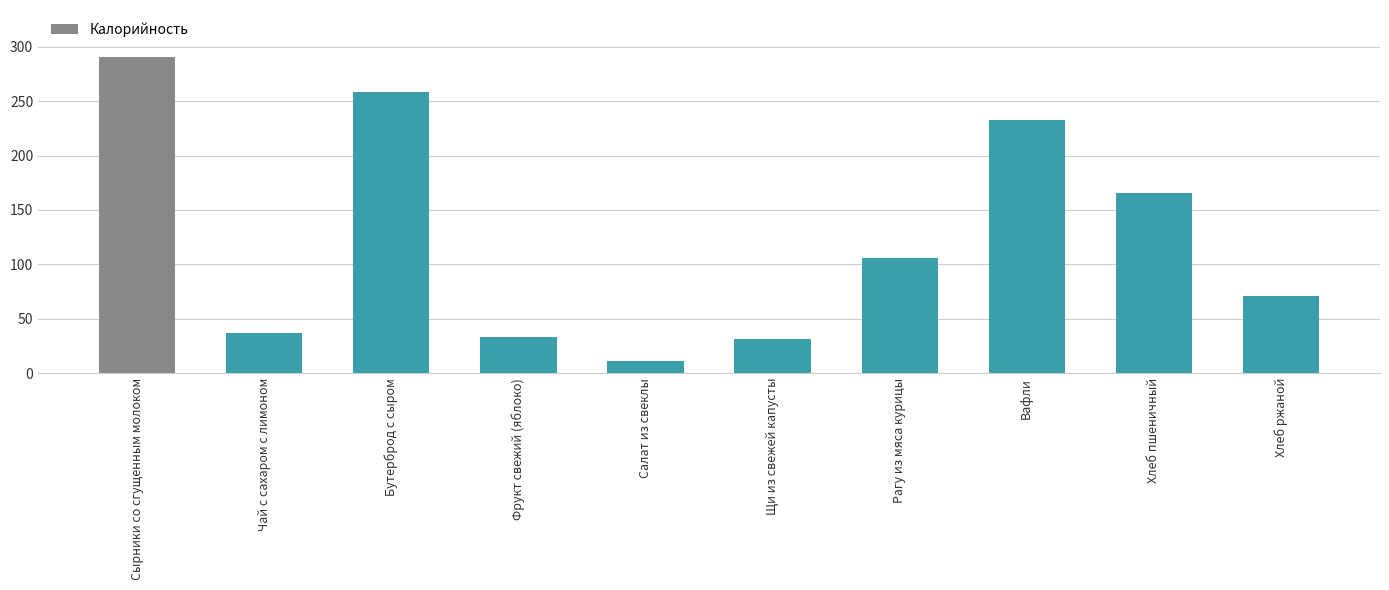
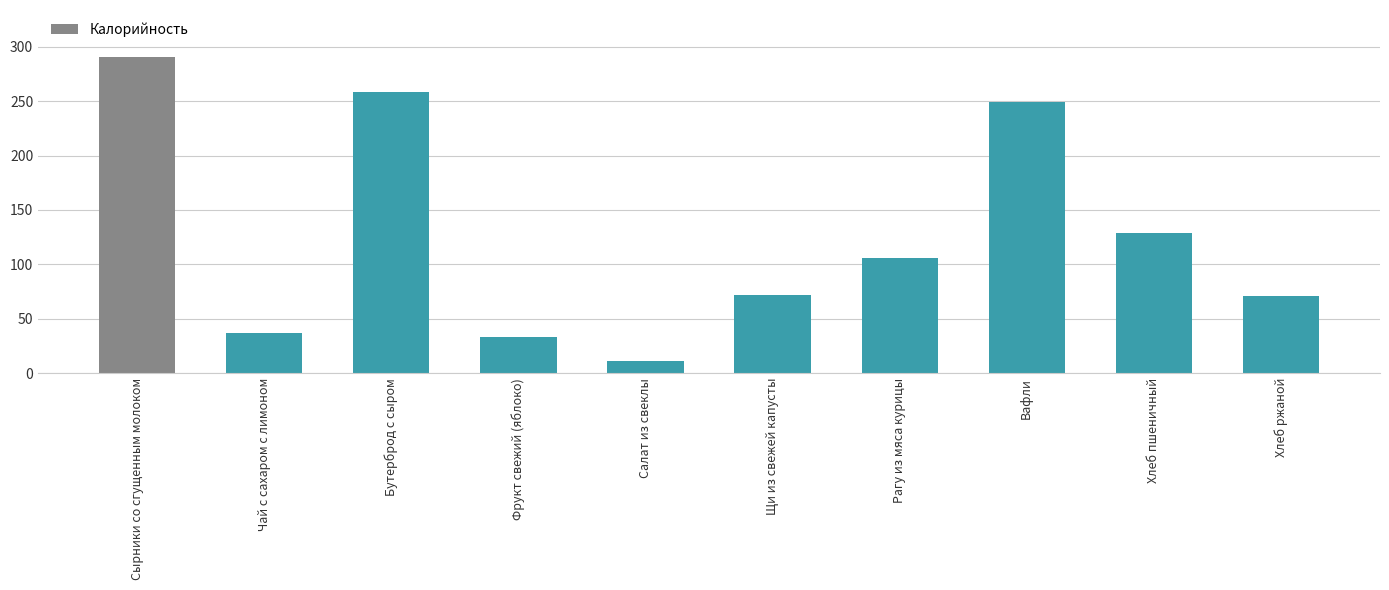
Щи из свежей капусты: 31 -> 71
Вафли: 233 -> 249
Хлеб пшеничный: 166 -> 129
